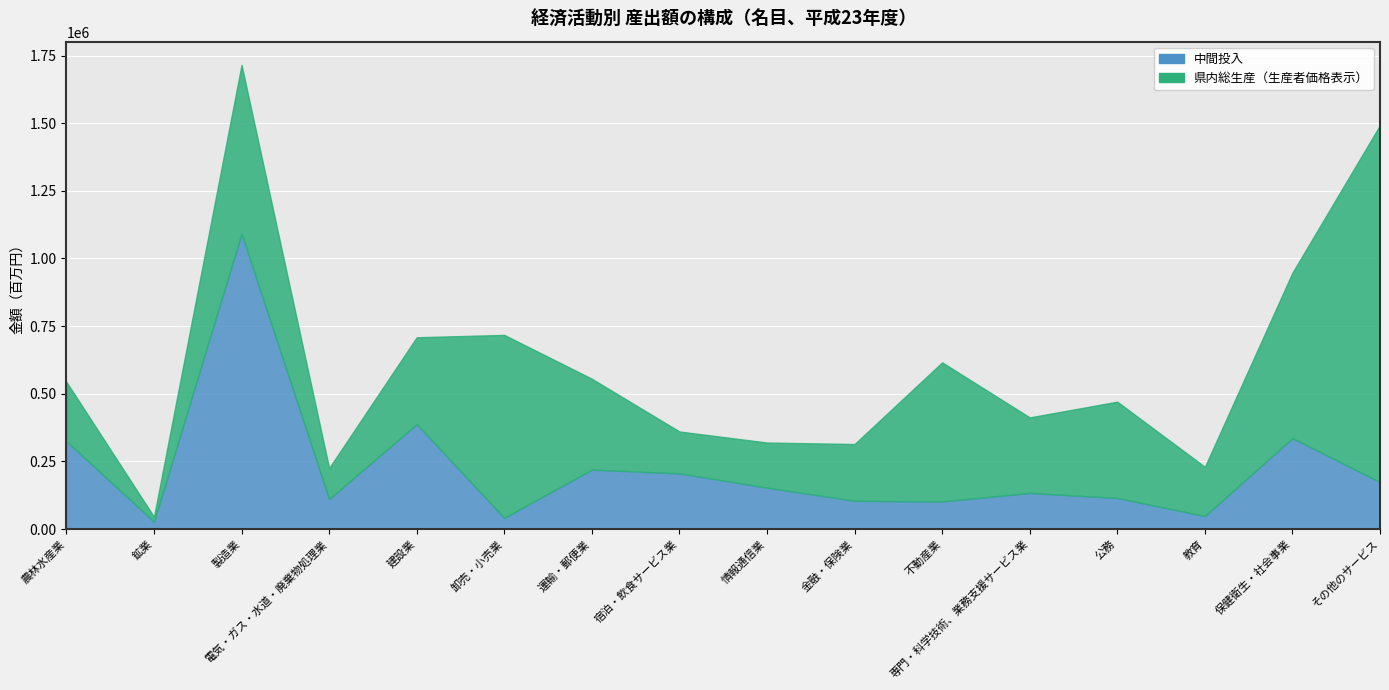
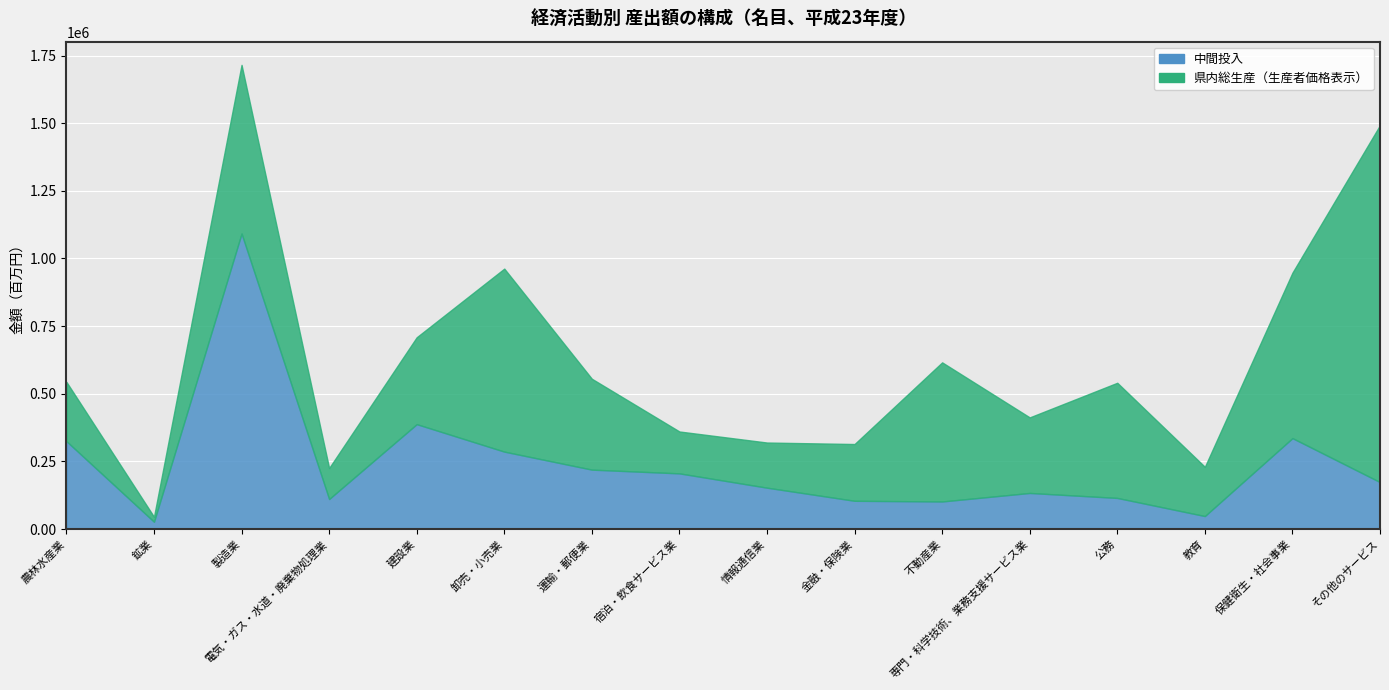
中間投入, 卸売・小売業: 40000 -> 290000
県内総生産（生産者価格表示）, 公務: 360000 -> 430000
